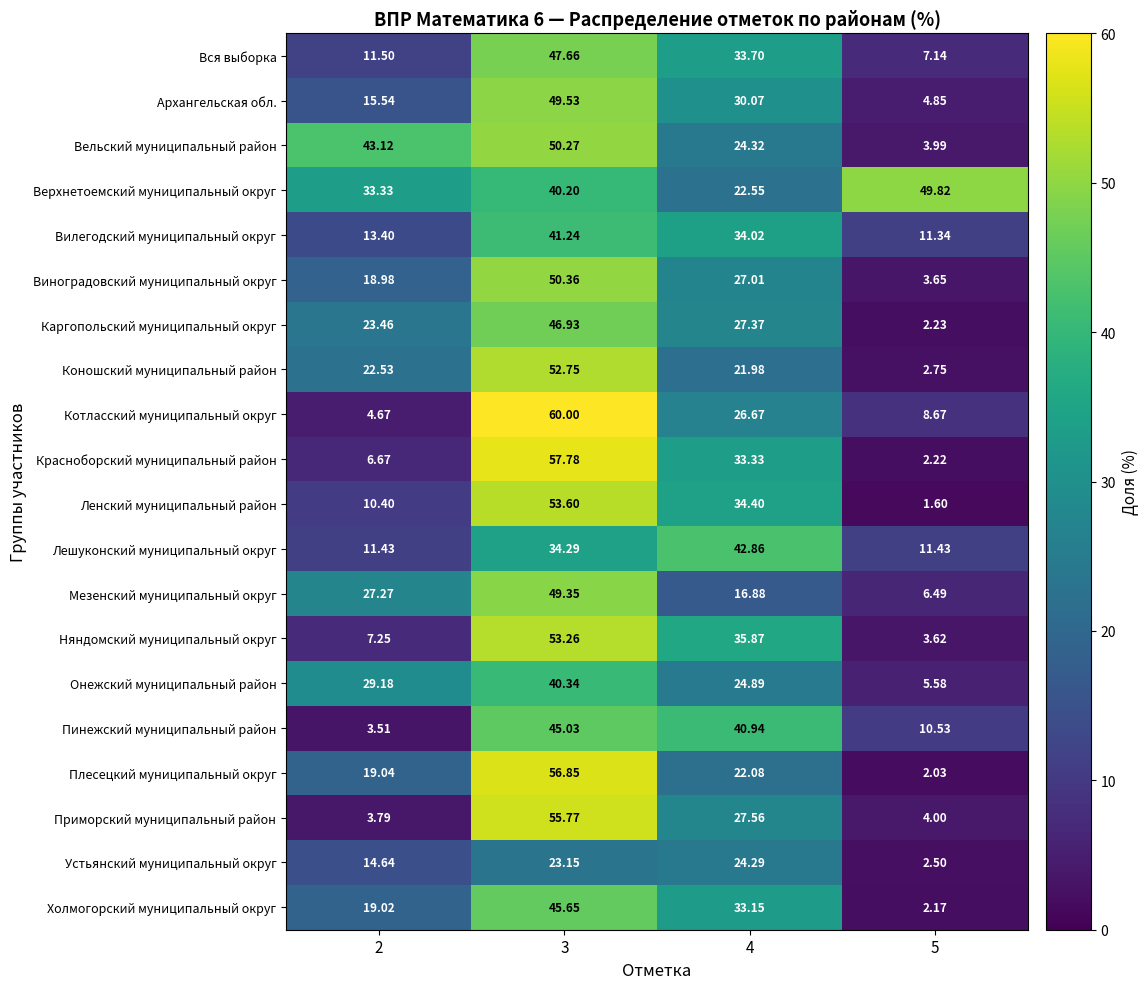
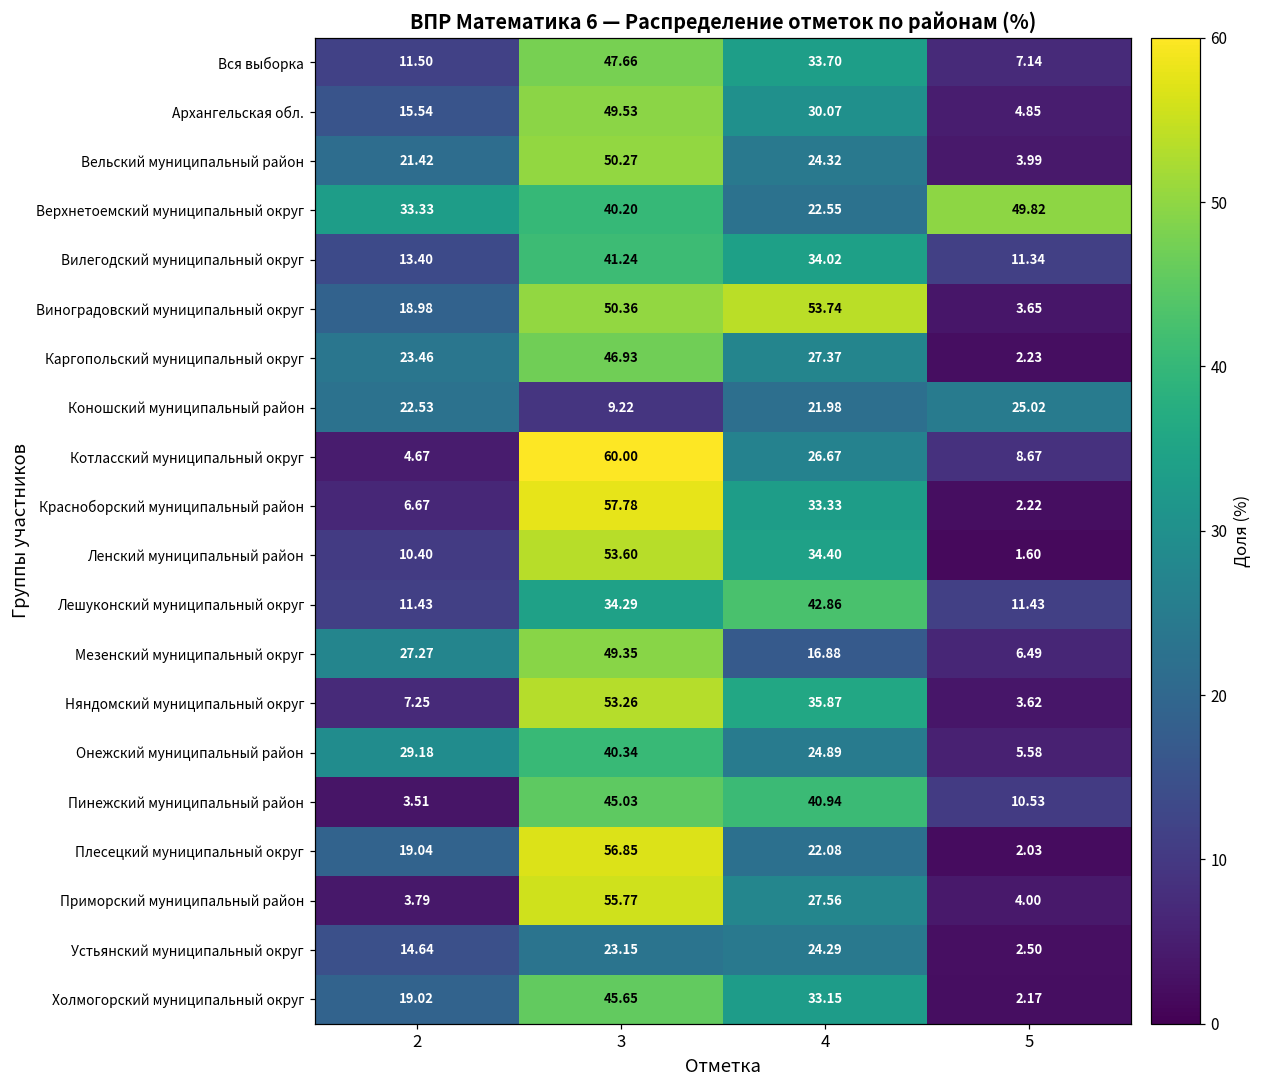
Вельский муниципальный район, 2: 43.12 -> 21.42
Виноградовский муниципальный округ, 4: 27.01 -> 53.74
Коношский муниципальный район, 3: 52.75 -> 9.22
Коношский муниципальный район, 5: 2.75 -> 25.02
